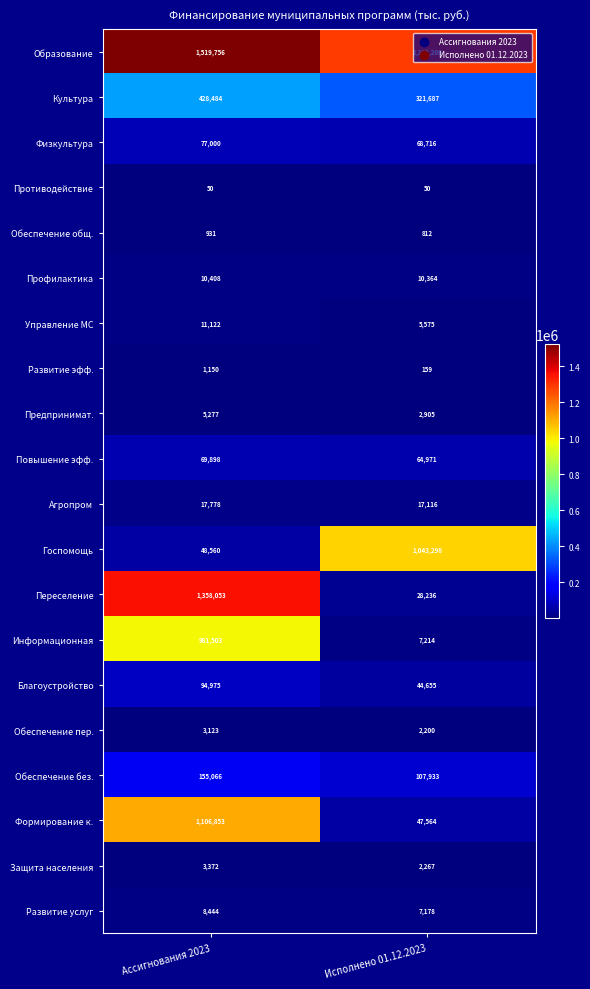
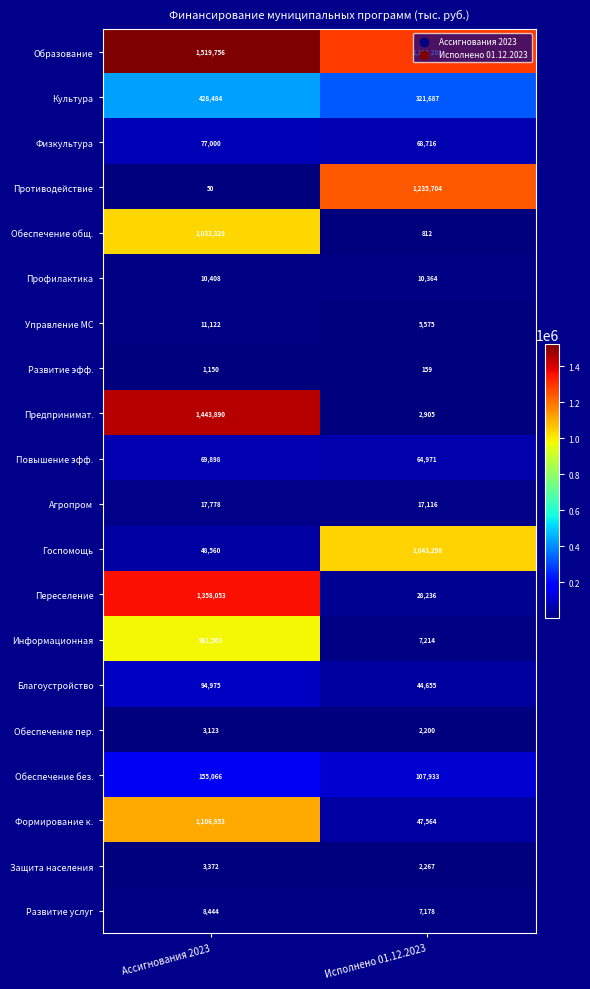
Противодействие, Исполнено 01.12.2023: 50 -> 1,235,704
Обеспечение общ., Ассигнования 2023: 931 -> 1,033,329
Предпринимат., Ассигнования 2023: 5,277 -> 1,443,890
